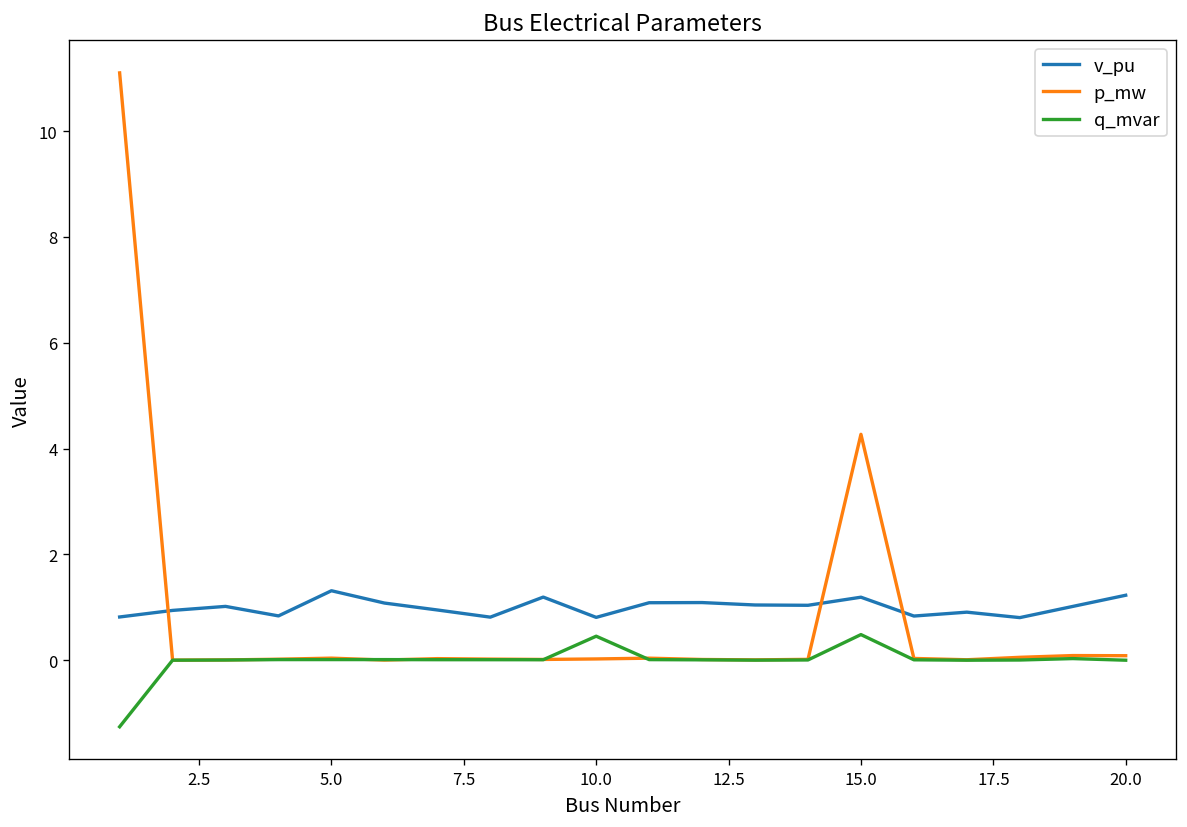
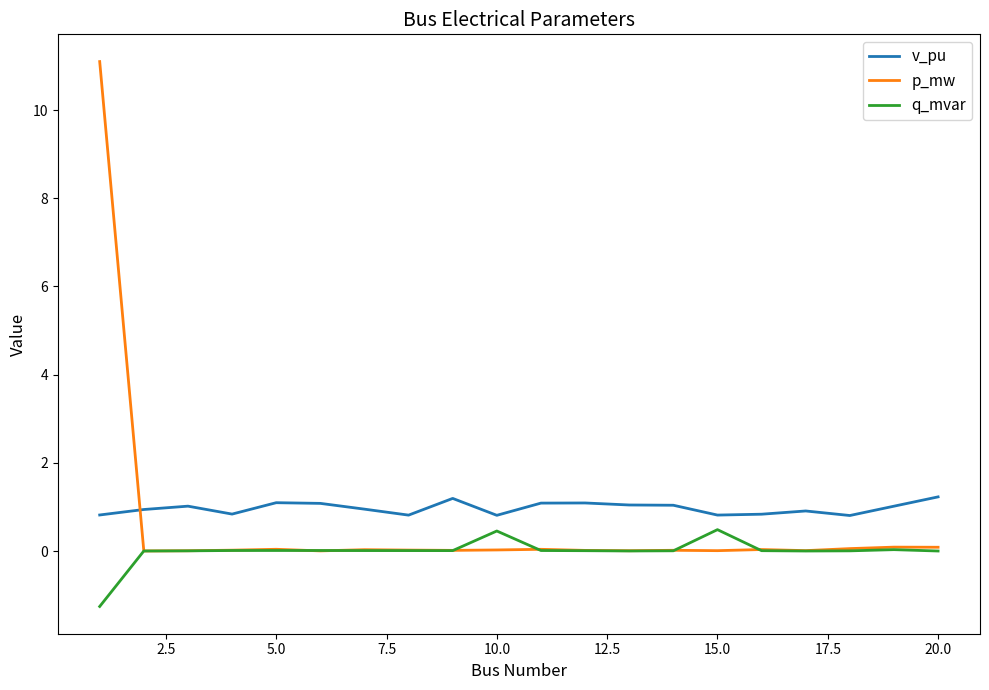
v_pu, 5.0: 1.3 -> 1.1
v_pu, 15.0: 1.2 -> 0.8
p_mw, 15.0: 4.3 -> 0.0
